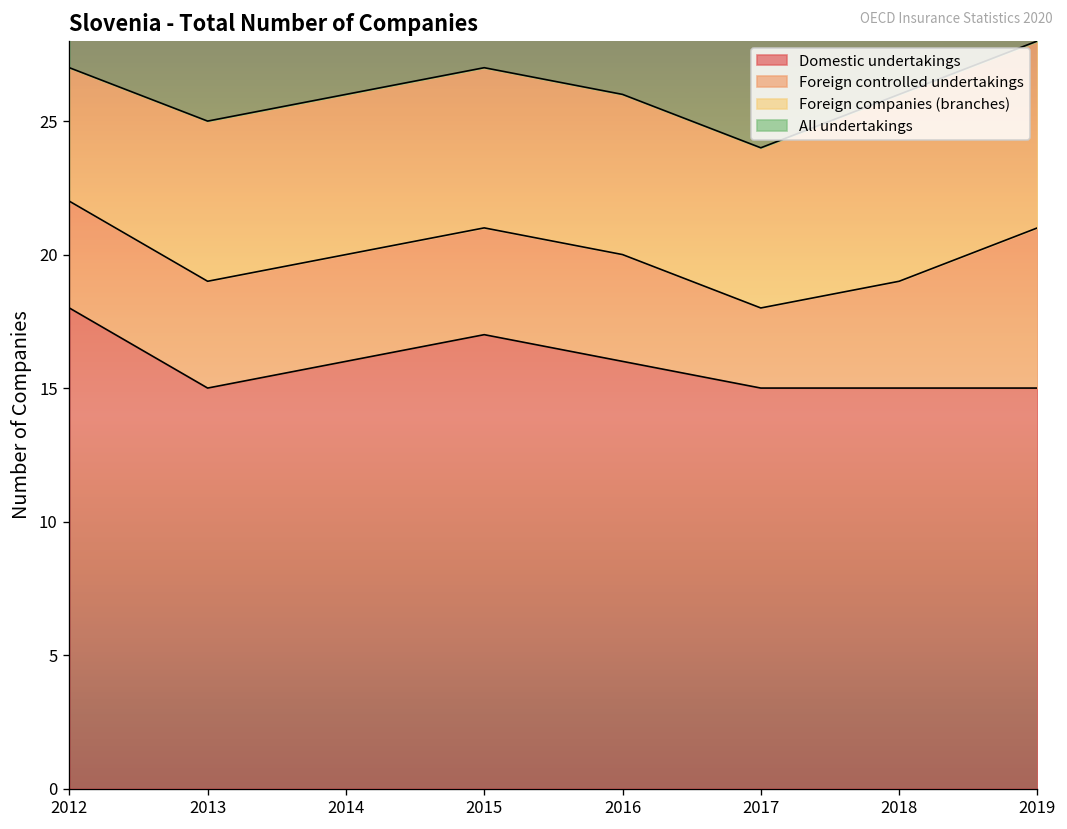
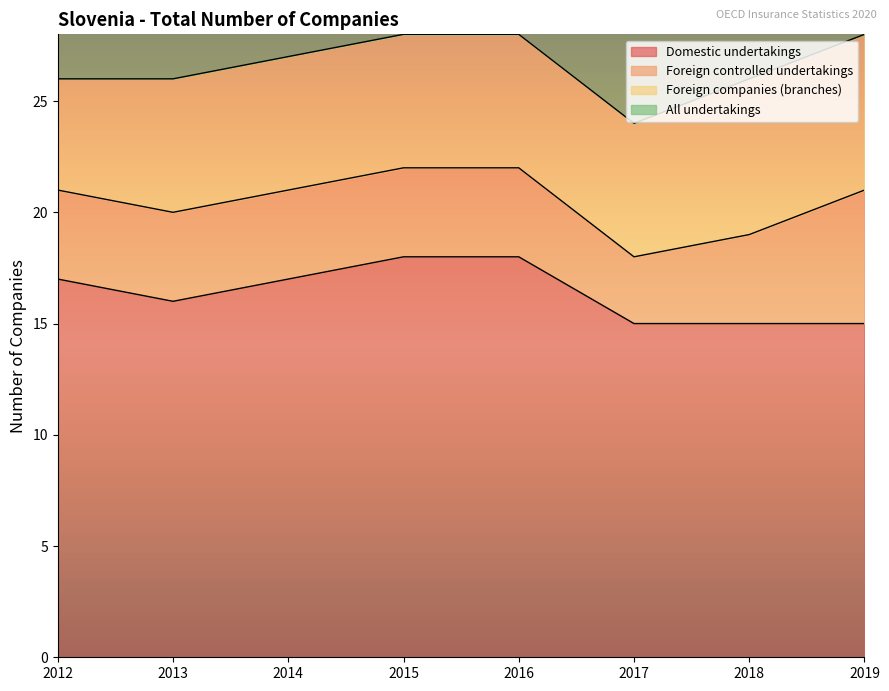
Domestic undertakings, 2012: 18 -> 17
Domestic undertakings, 2013: 15 -> 16
Domestic undertakings, 2014: 16 -> 17
Domestic undertakings, 2015: 17 -> 18
Domestic undertakings, 2016: 16 -> 18
